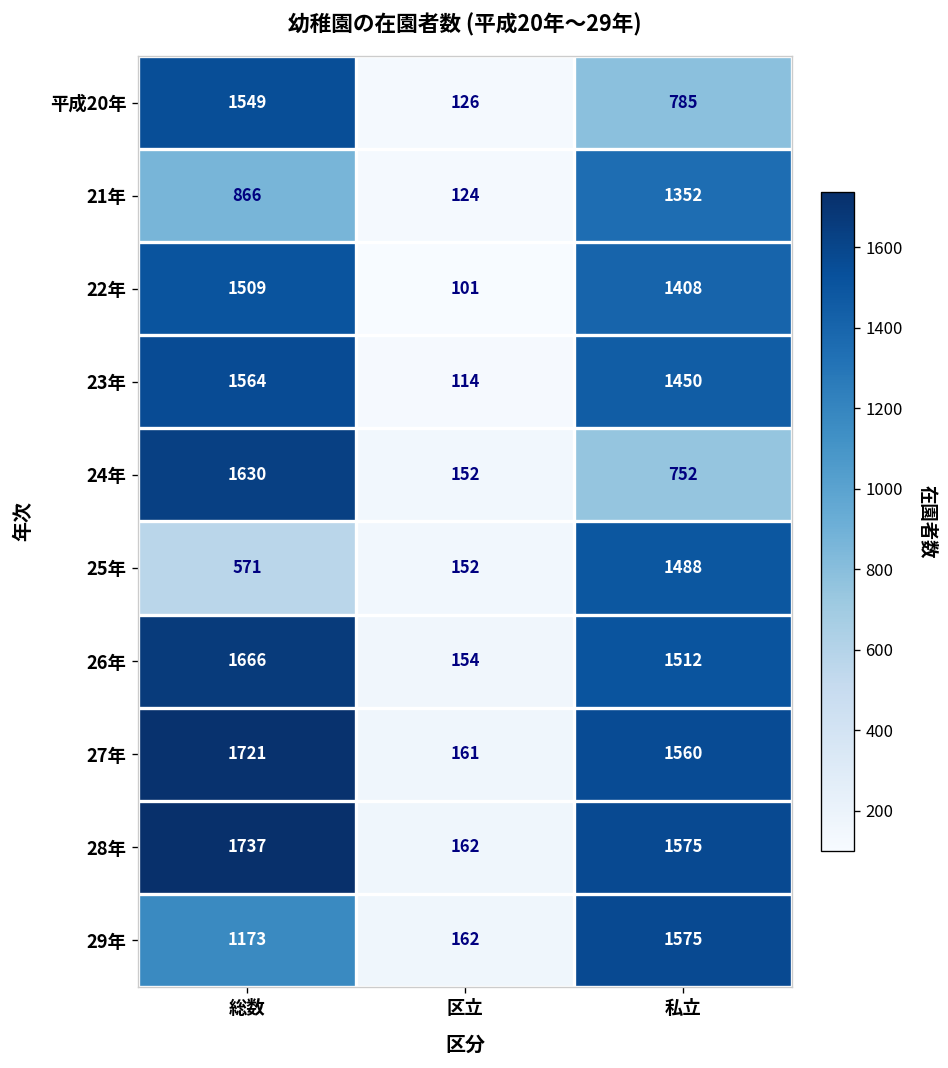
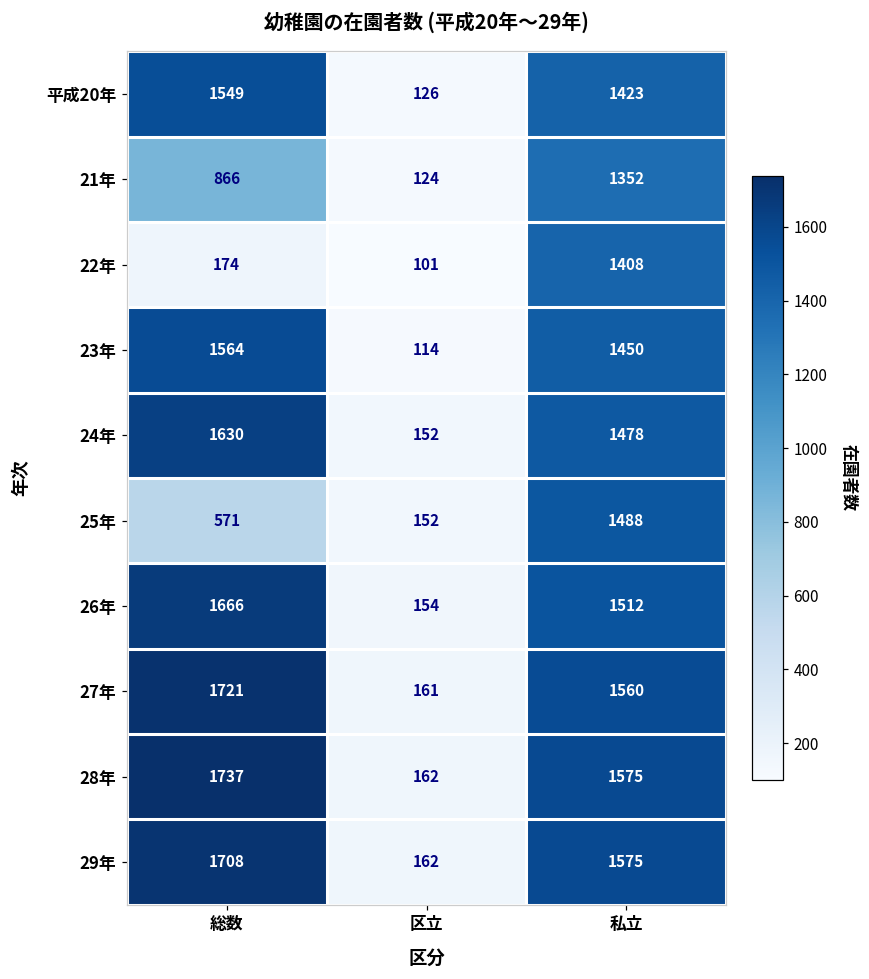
平成20年, 私立: 785 -> 1423
22年, 総数: 1509 -> 174
24年, 私立: 752 -> 1478
29年, 総数: 1173 -> 1708
